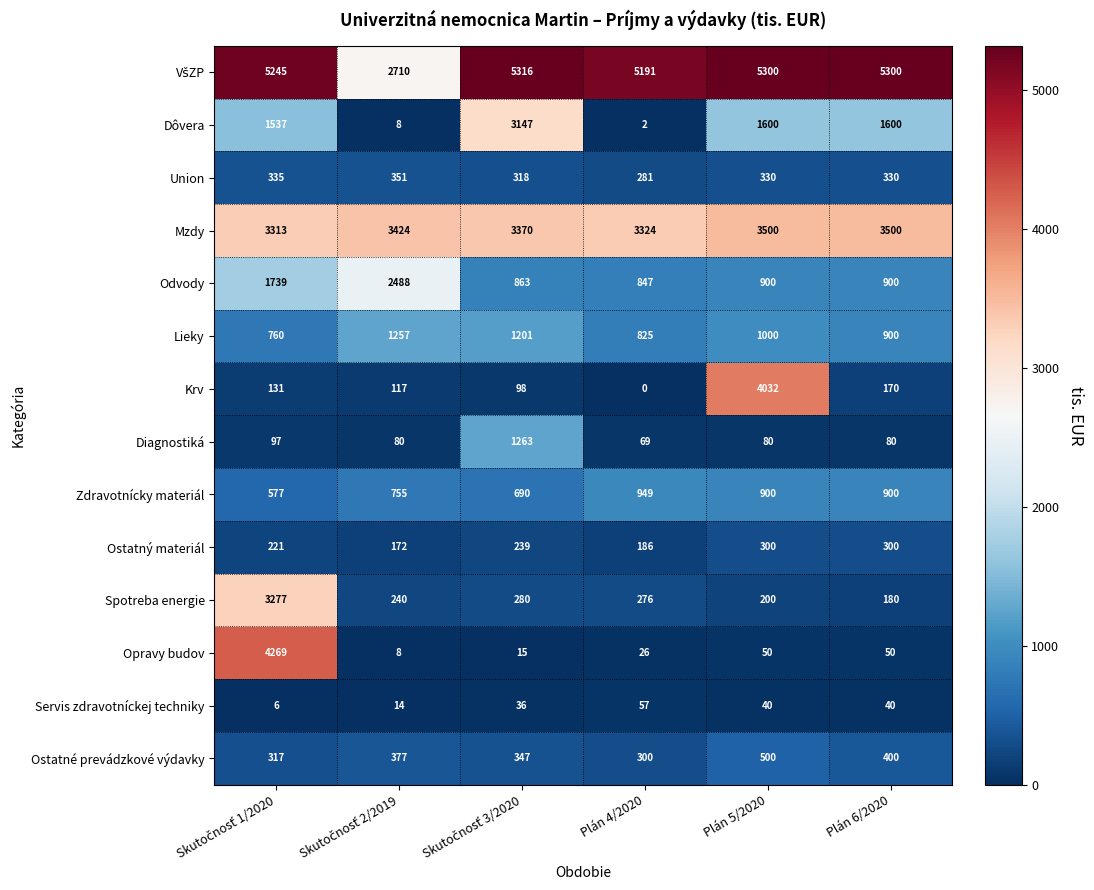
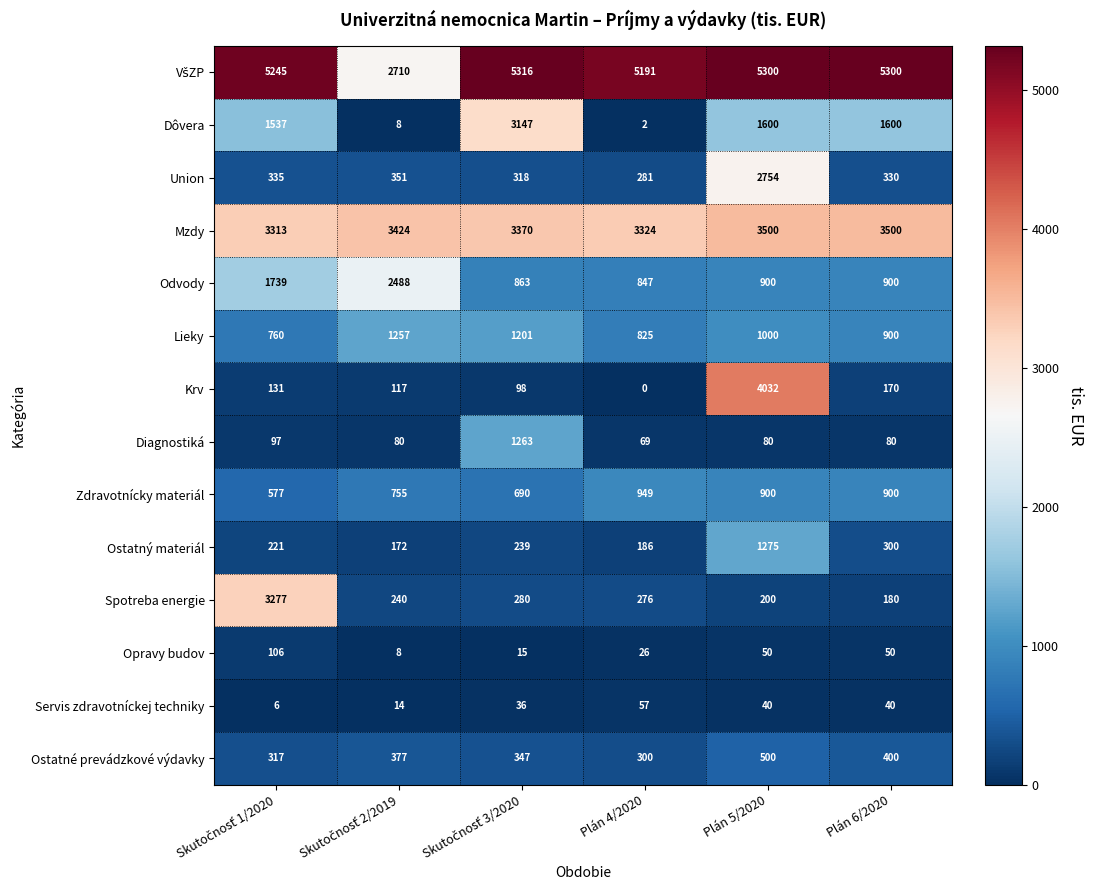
Union, Plán 5/2020: 330 -> 2754
Ostatný materiál, Plán 5/2020: 300 -> 1275
Opravy budov, Skutočnosť 1/2020: 4269 -> 106
